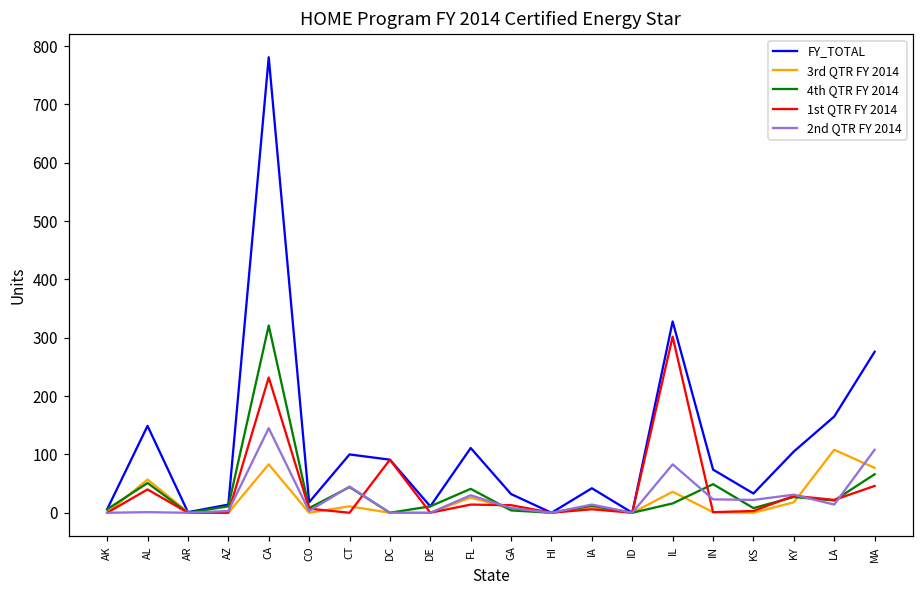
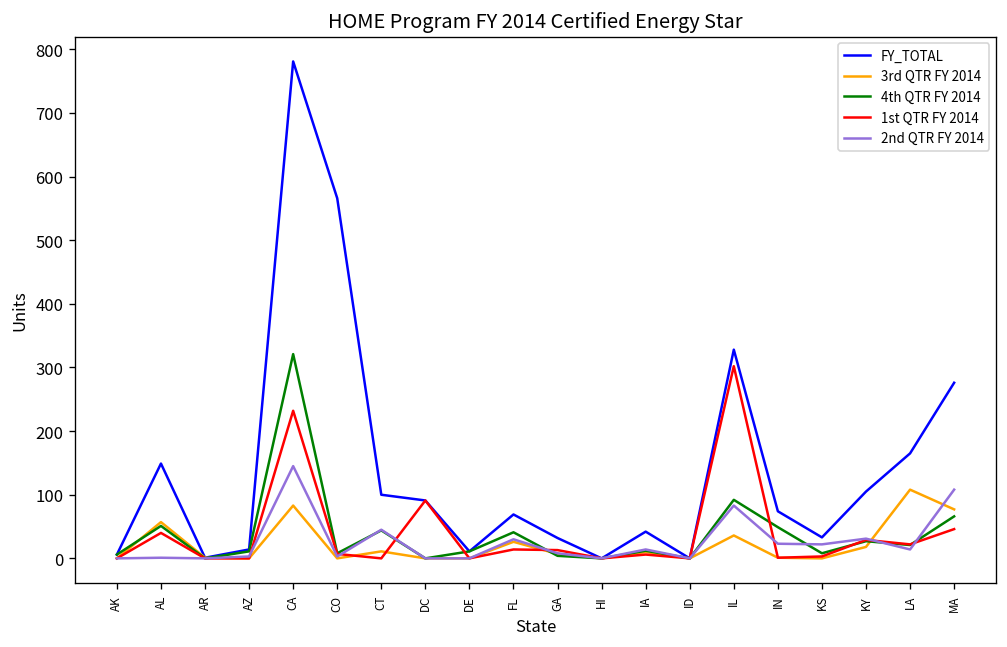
FY_TOTAL, CO: 20 -> 570
FY_TOTAL, FL: 110 -> 70
4th QTR FY 2014, IL: 20 -> 90
